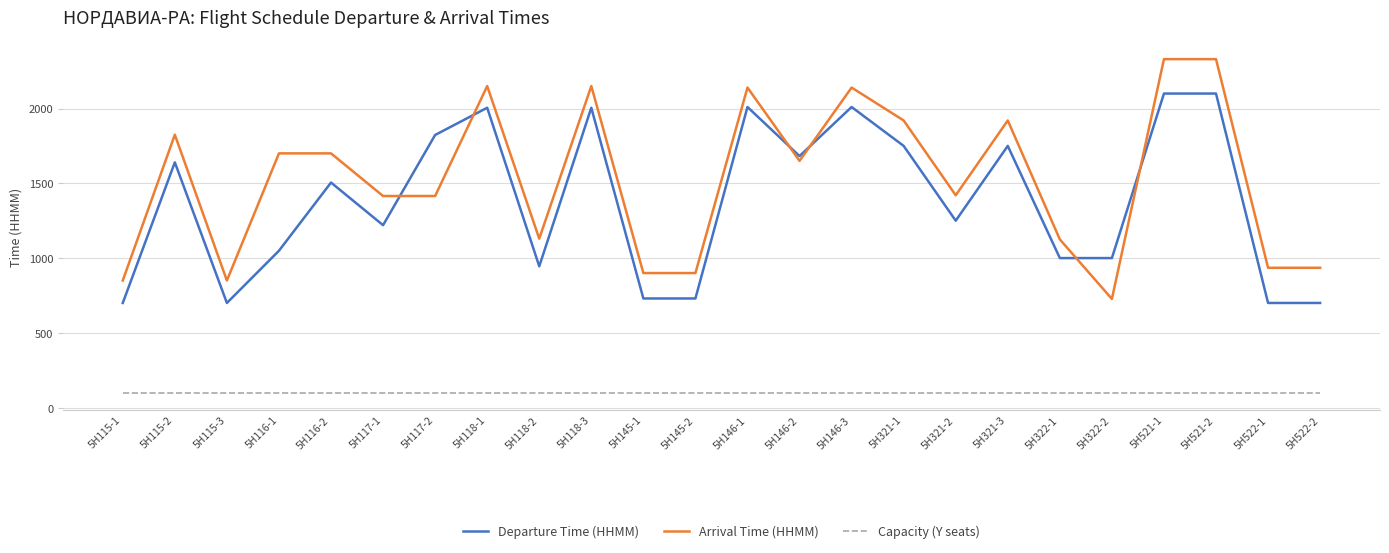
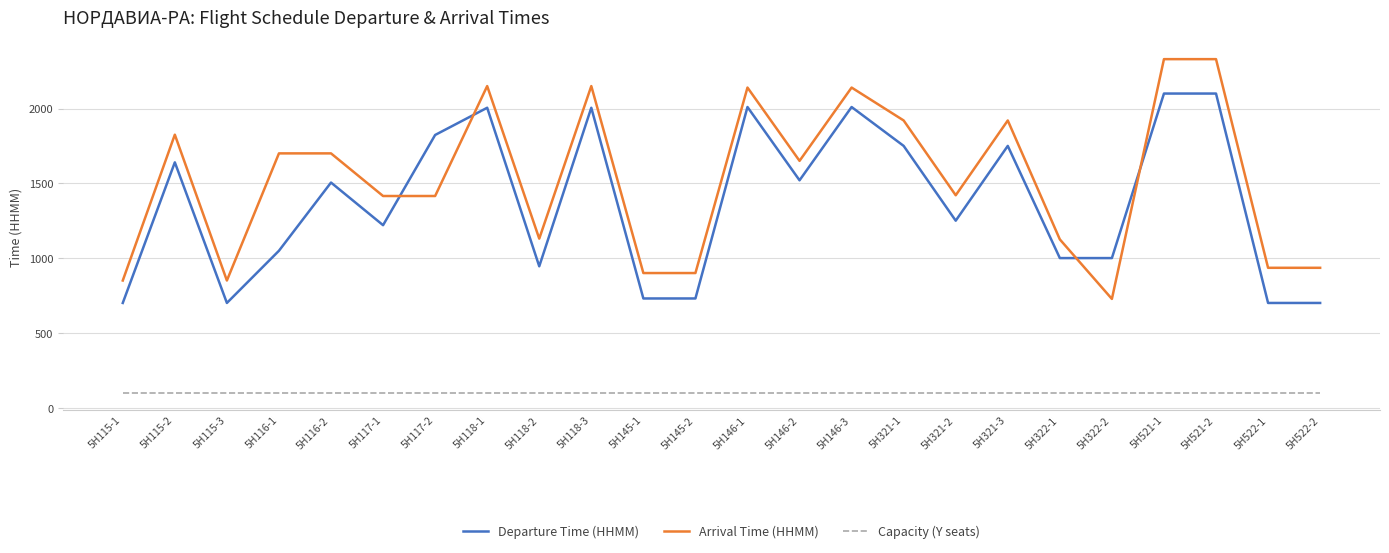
Departure Time (HHMM), 5Н146-2: 1680 -> 1520
